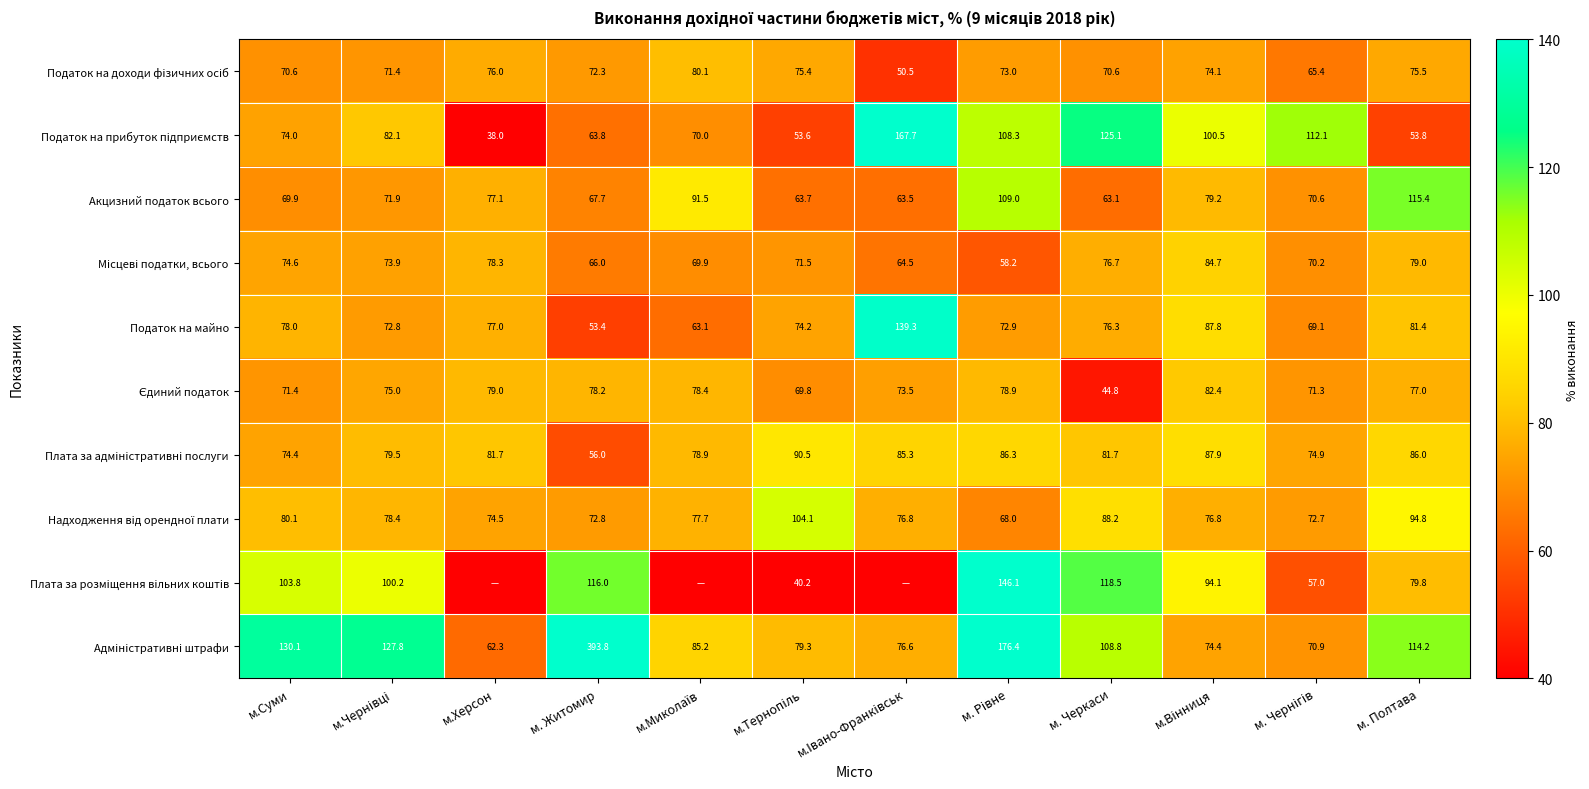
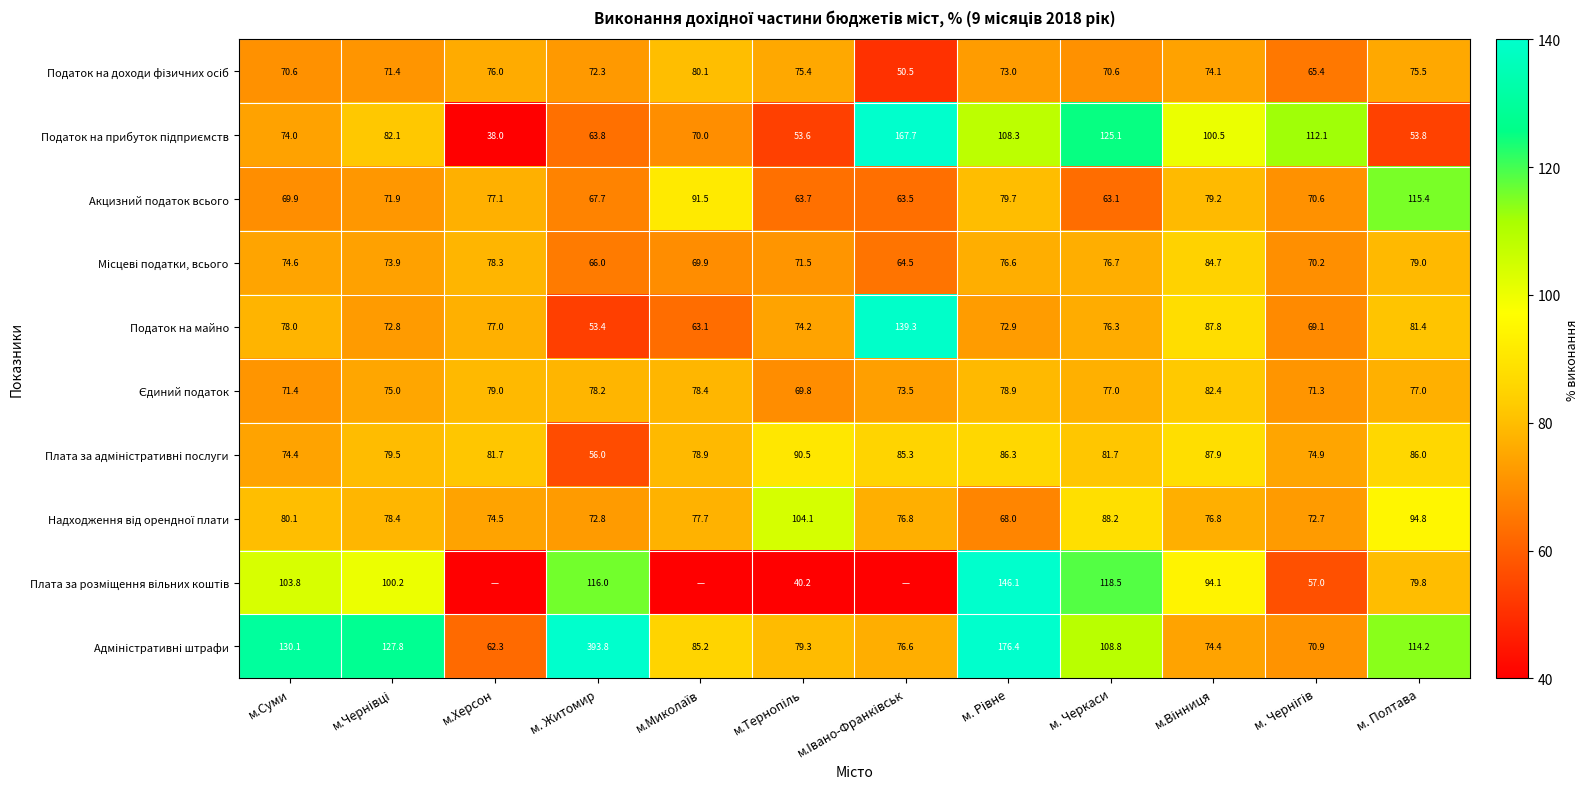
Акцизний податок всього, м. Рівне: 109.0 -> 79.7
Місцеві податки, всього, м. Рівне: 58.2 -> 76.6
Єдиний податок, м. Черкаси: 44.8 -> 77.0
